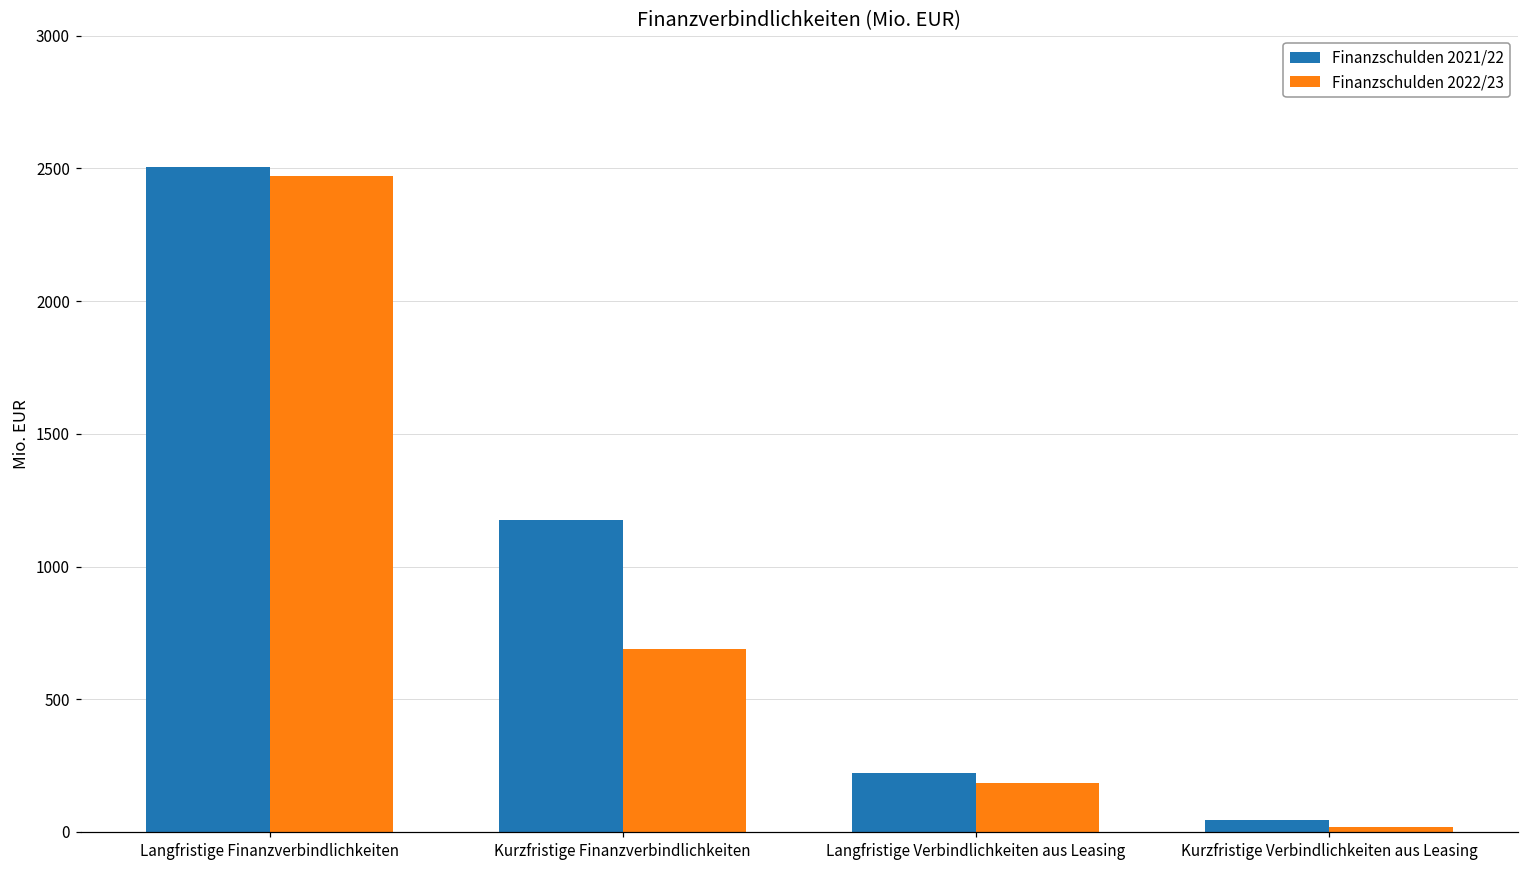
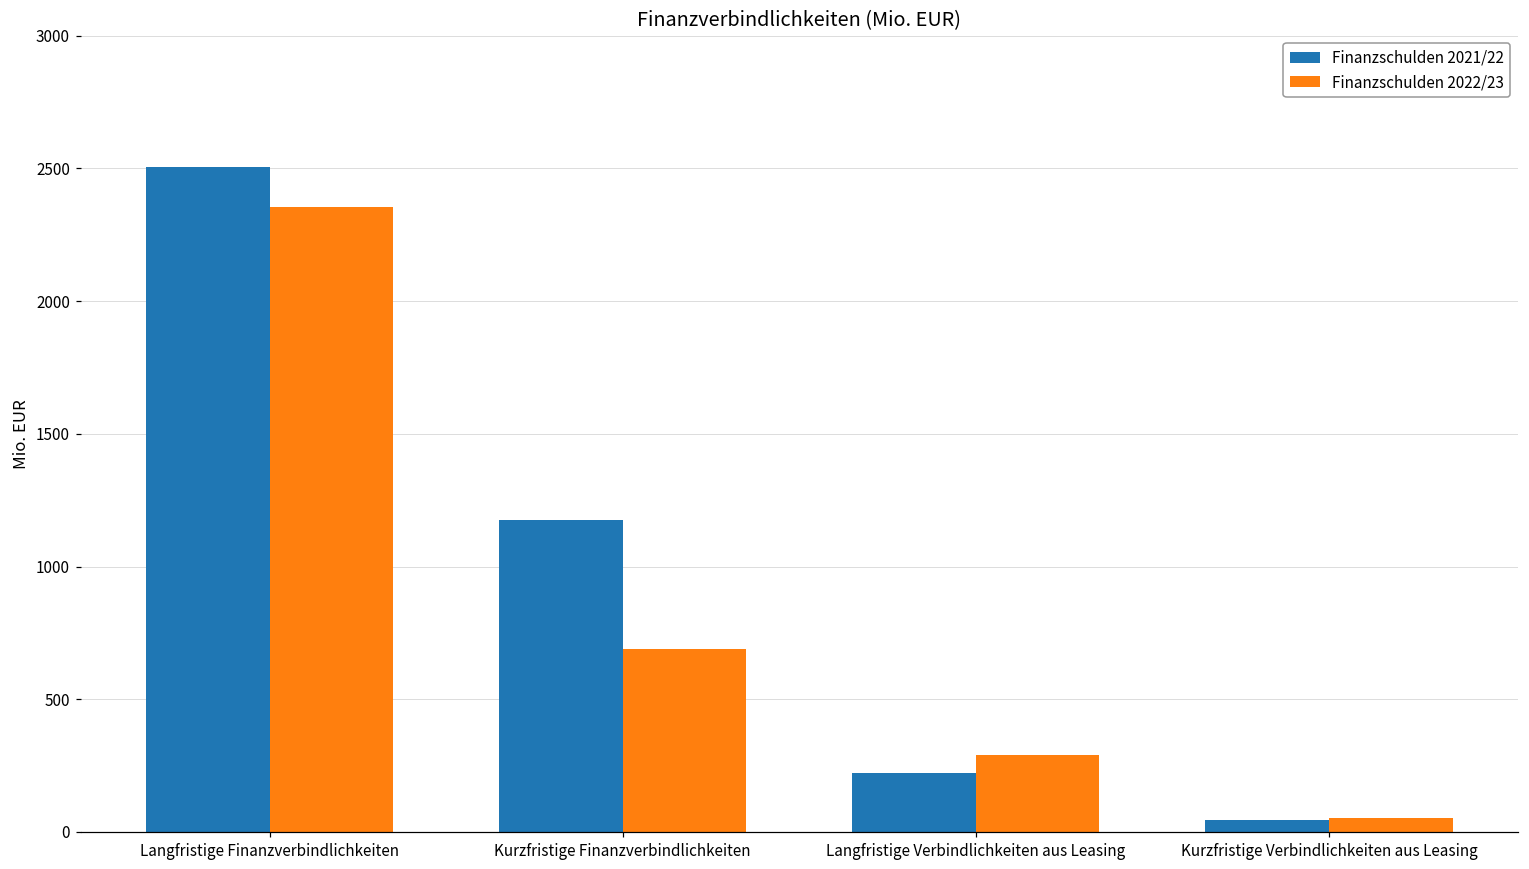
Finanzschulden 2022/23, Langfristige Finanzverbindlichkeiten: 2470 -> 2360
Finanzschulden 2022/23, Langfristige Verbindlichkeiten aus Leasing: 190 -> 290
Finanzschulden 2022/23, Kurzfristige Verbindlichkeiten aus Leasing: 20 -> 50
